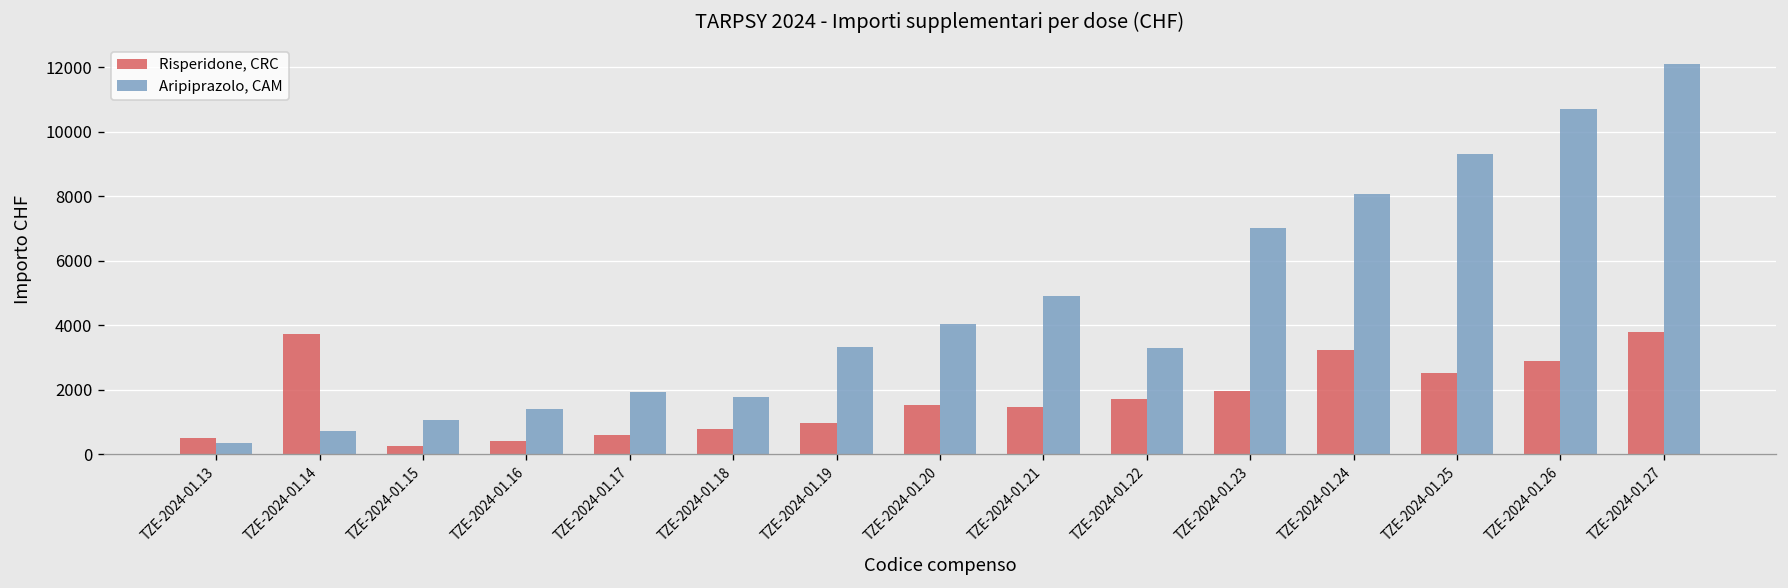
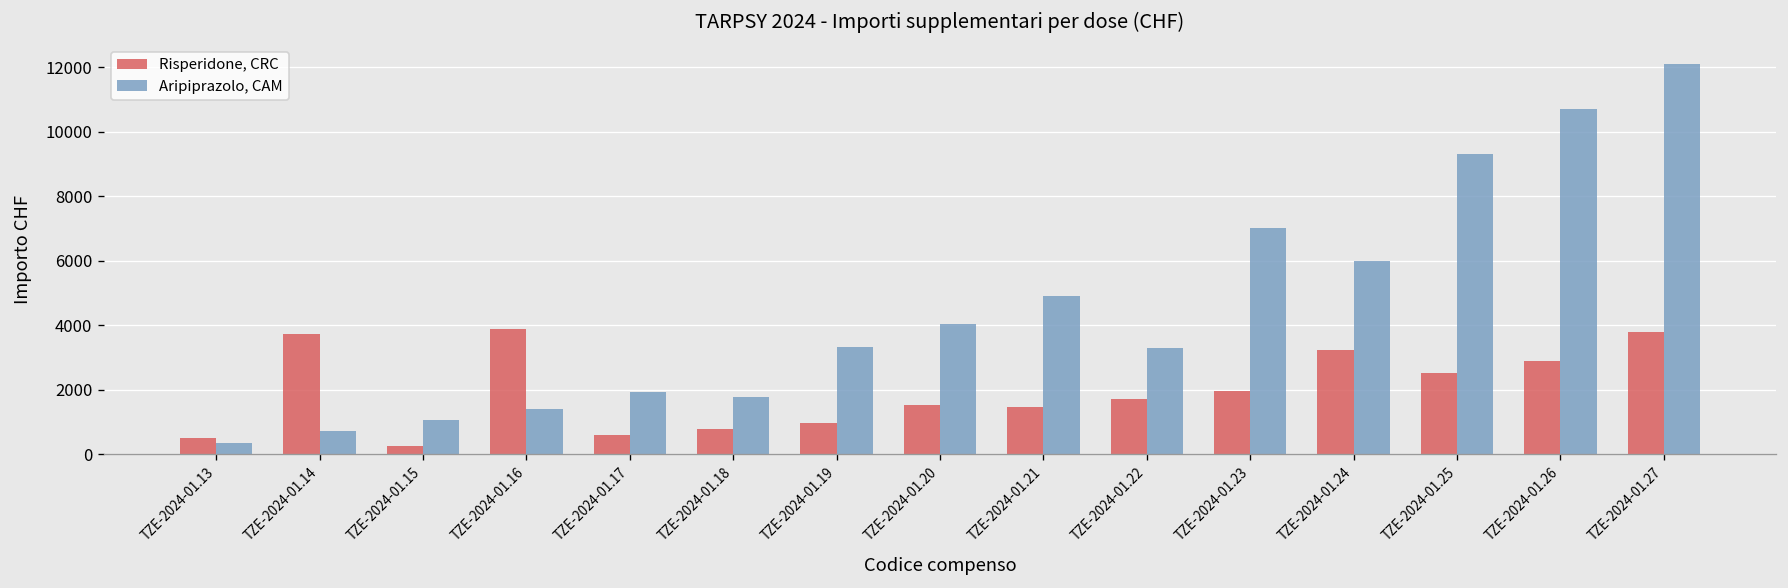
Risperidone, CRC, TZE-2024-01.16: 400 -> 3900
Aripiprazolo, CAM, TZE-2024-01.24: 8100 -> 6000
